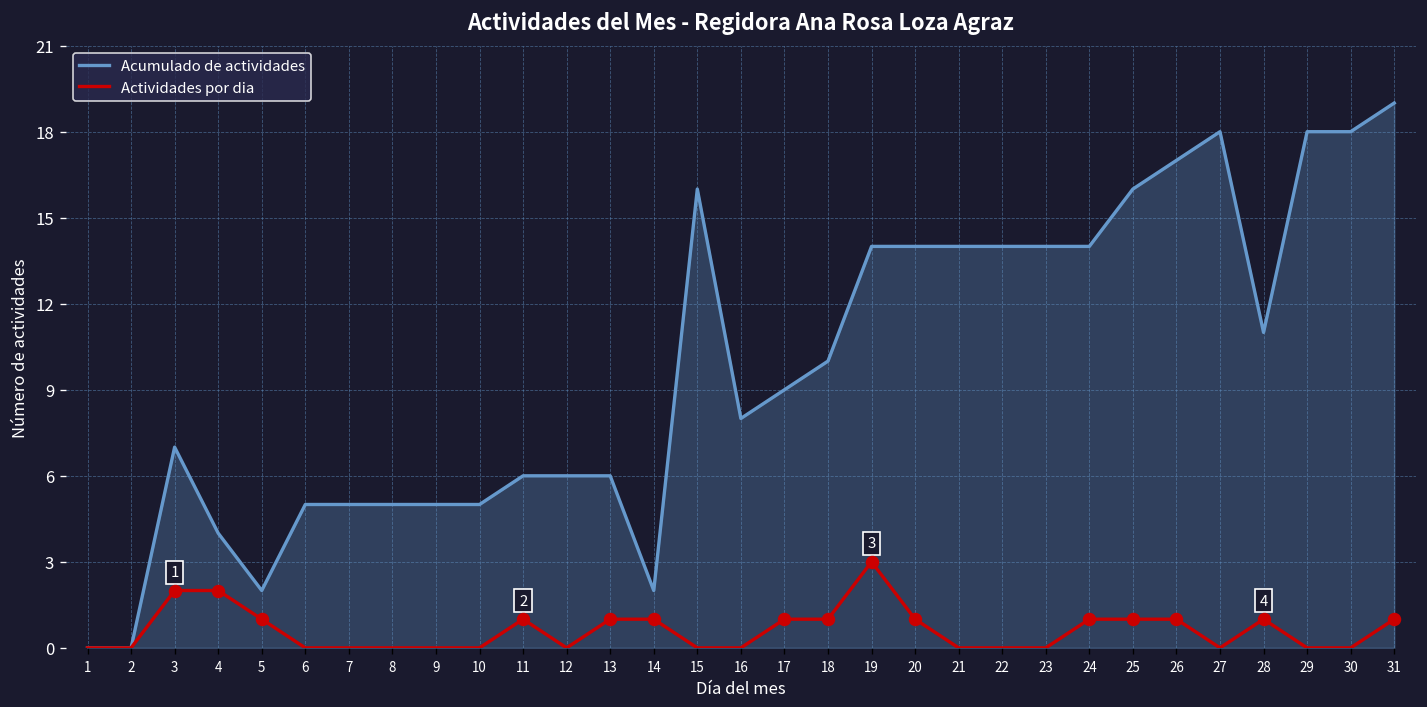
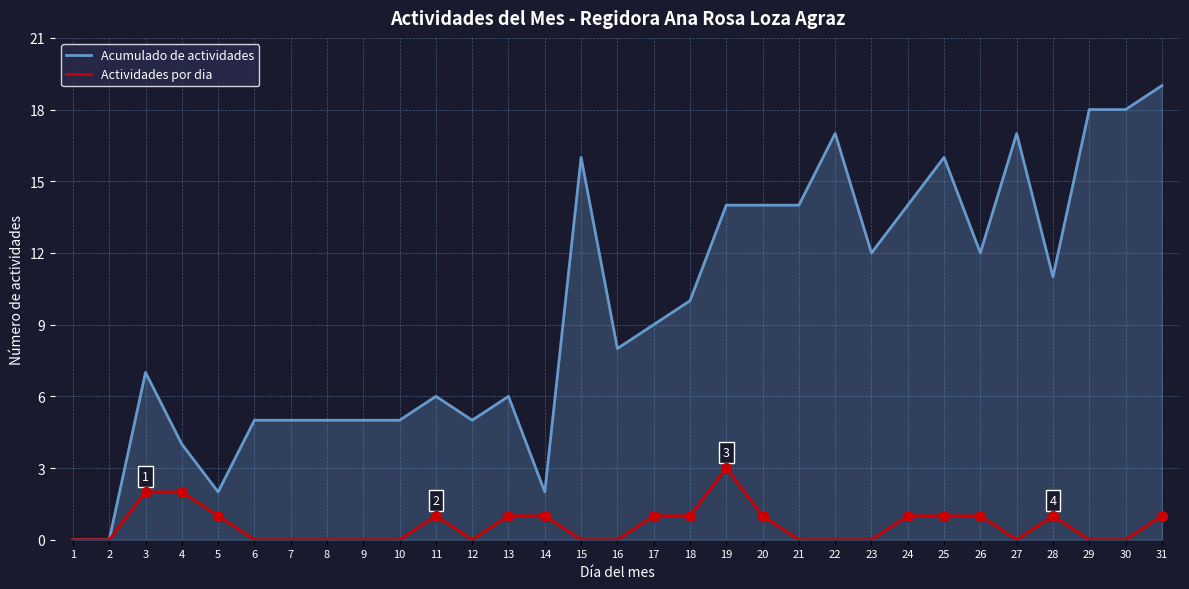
Acumulado de actividades, 12: 6 -> 5
Acumulado de actividades, 22: 14 -> 17
Acumulado de actividades, 23: 14 -> 12
Acumulado de actividades, 26: 17 -> 12
Acumulado de actividades, 27: 18 -> 17
